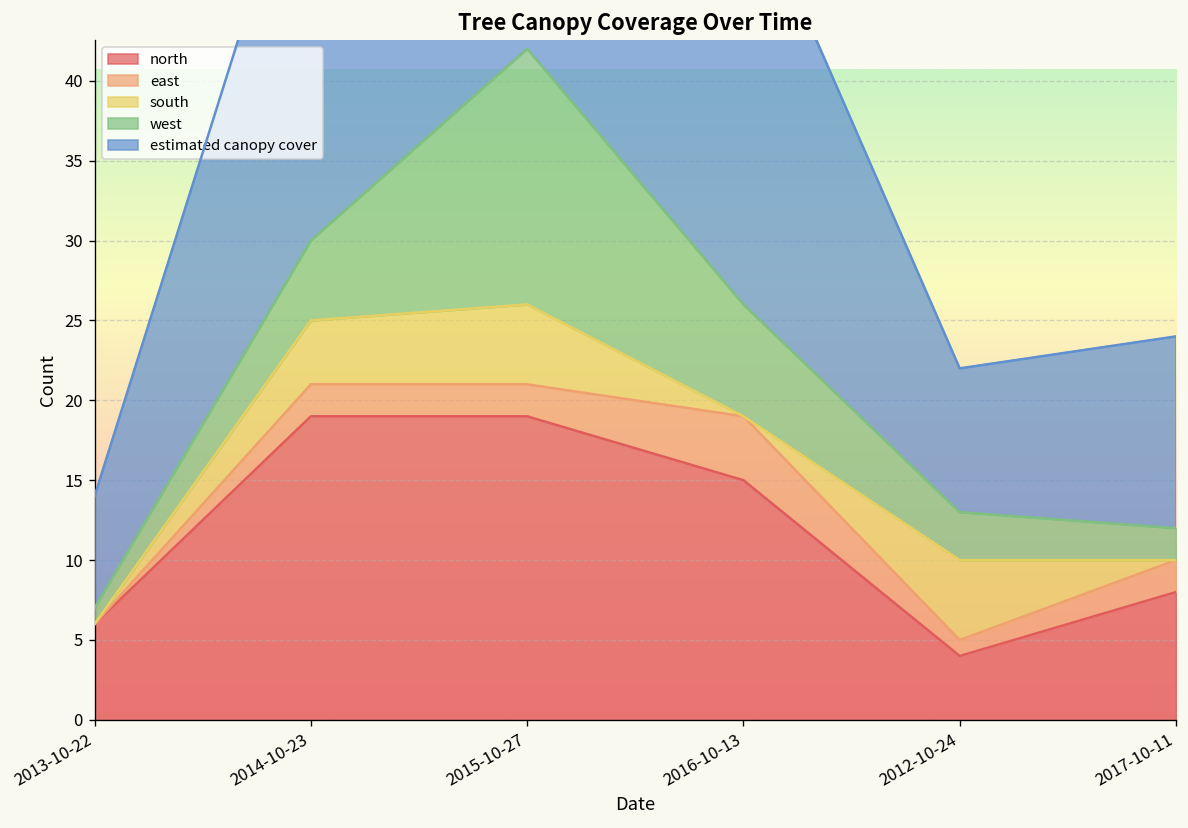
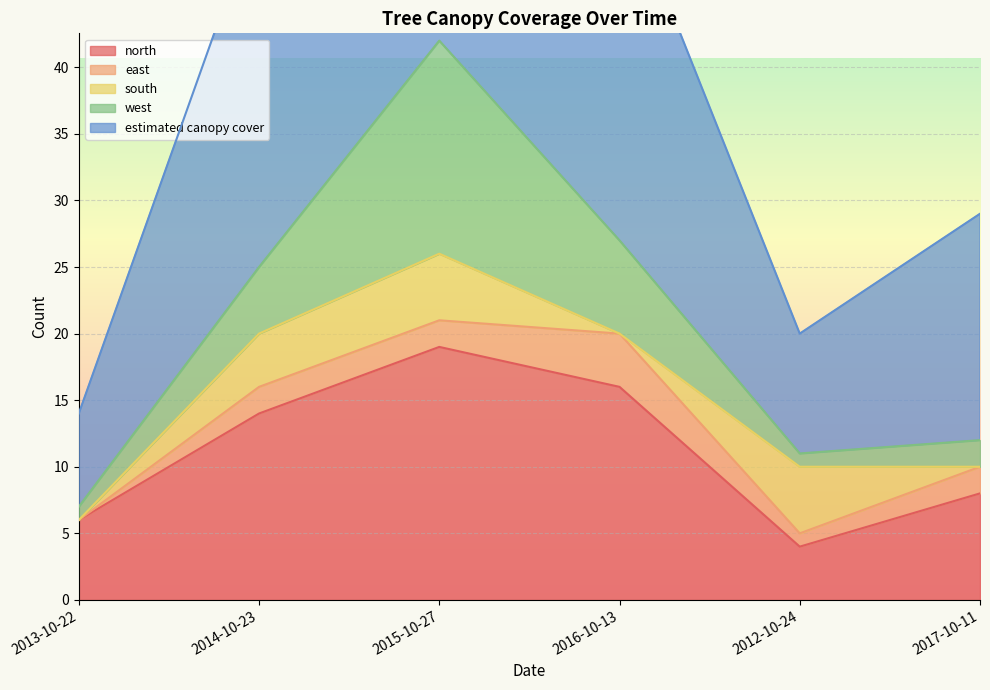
north, 2014-10-23: 19 -> 14
north, 2016-10-13: 15 -> 16
west, 2012-10-24: 3 -> 1
estimated canopy cover, 2017-10-11: 12 -> 17
